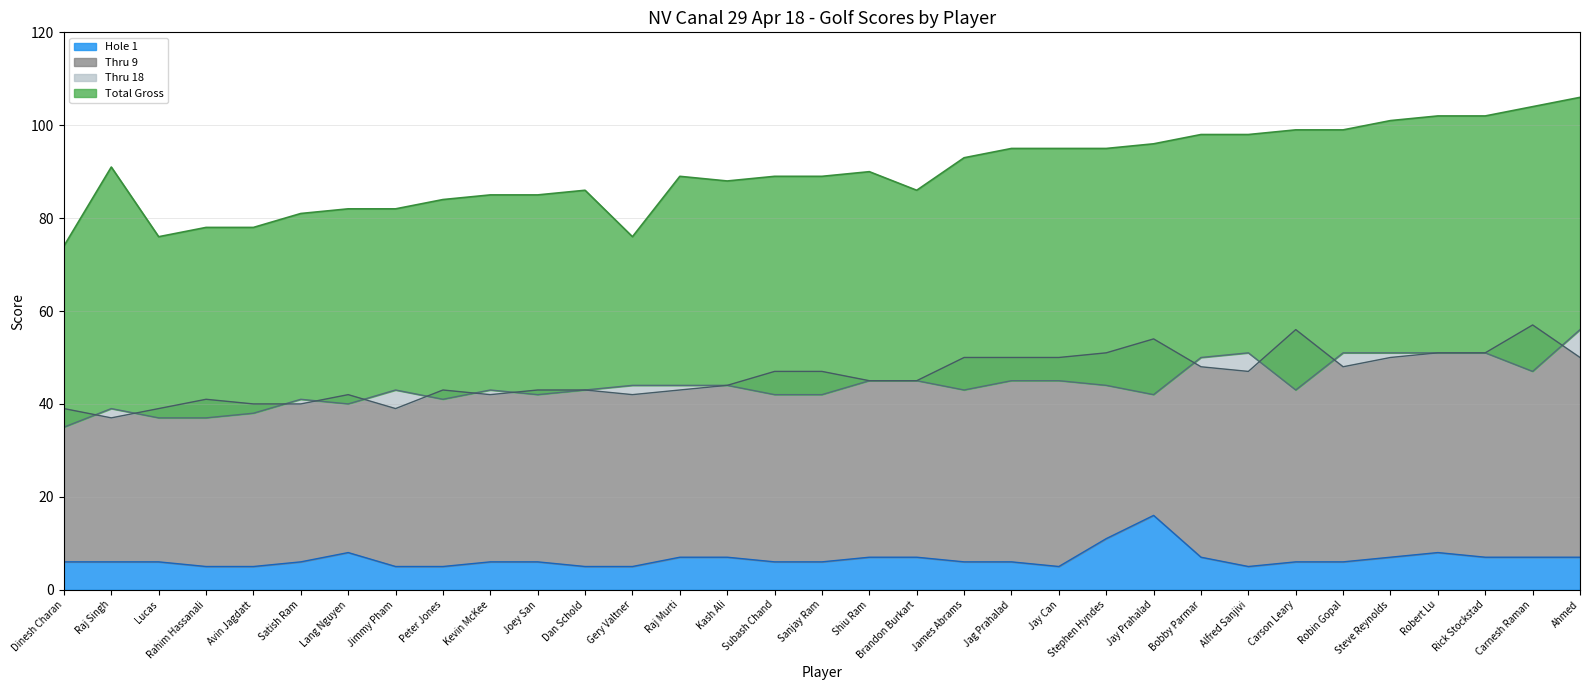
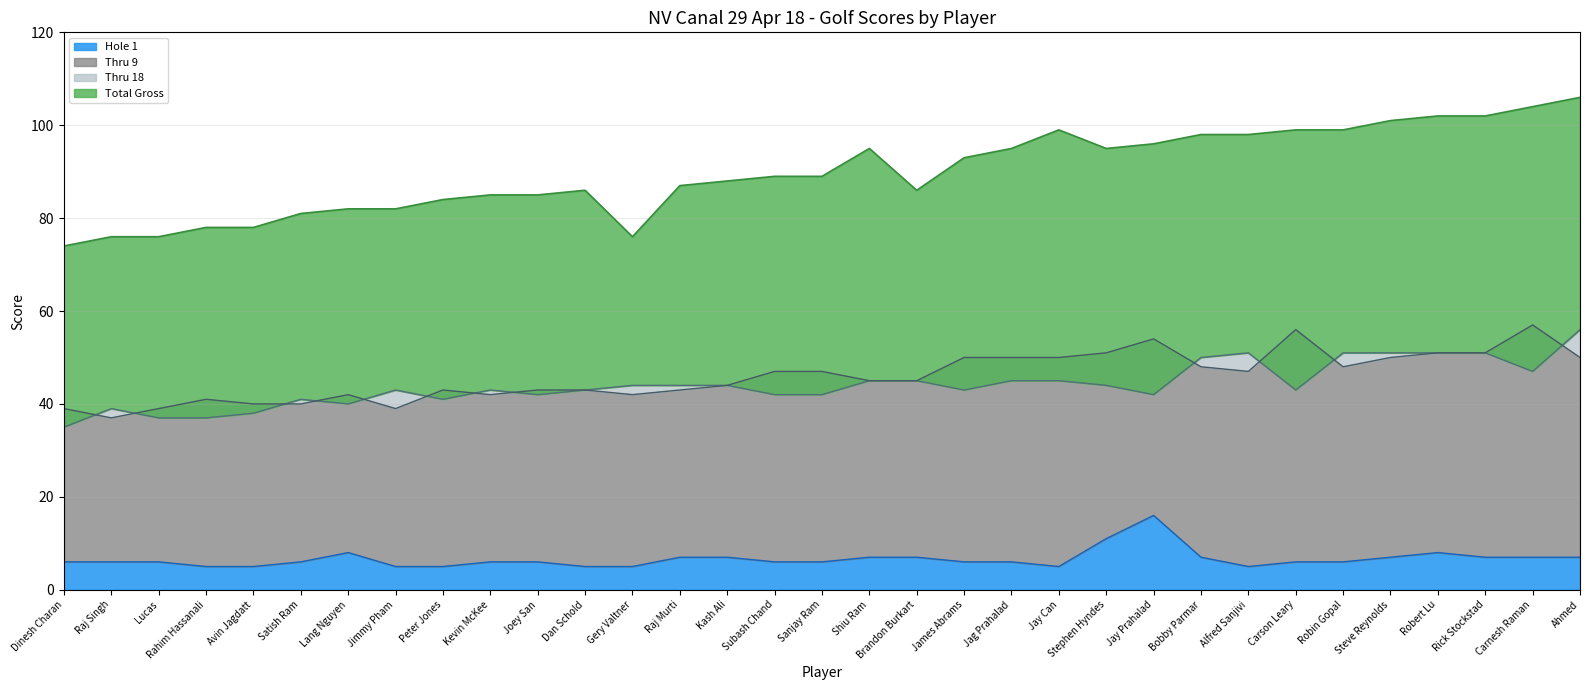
Total Gross, Raj Singh: 91 -> 76
Total Gross, Raj Murti: 89 -> 87
Total Gross, Shiu Ram: 90 -> 95
Total Gross, Jay Can: 95 -> 99
